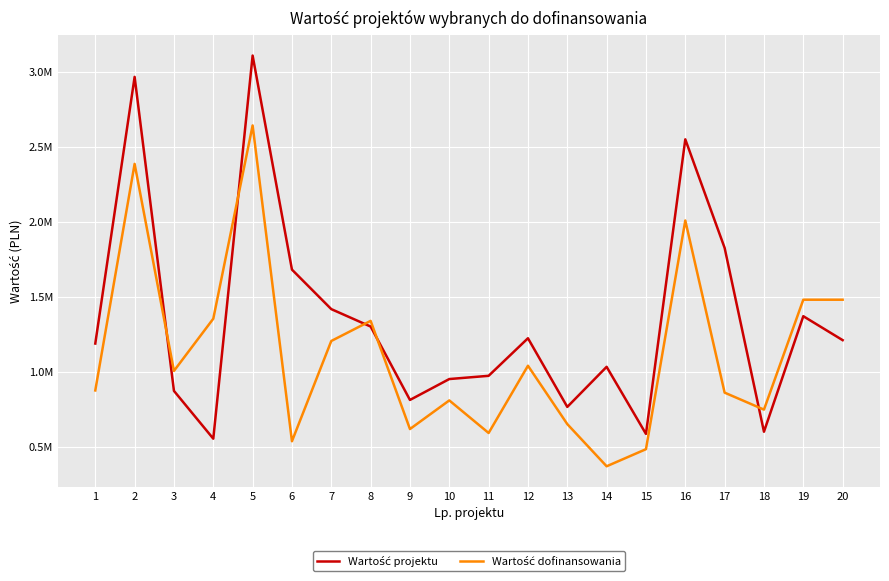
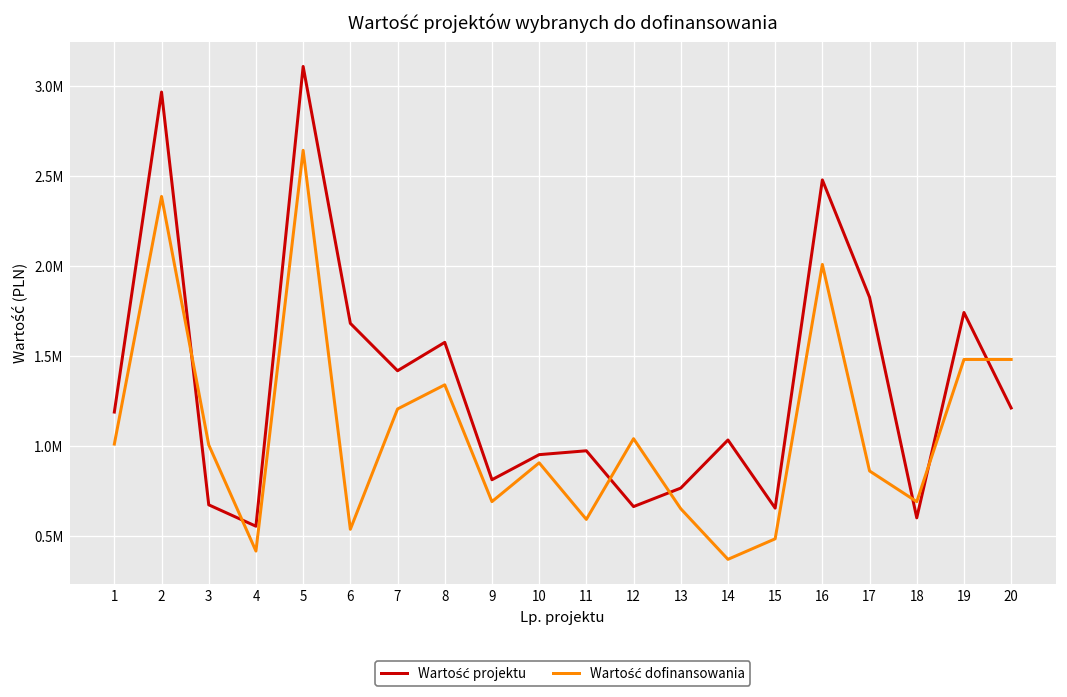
Wartość dofinansowania, 1: 870000 -> 1010000
Wartość projektu, 3: 870000 -> 670000
Wartość dofinansowania, 4: 1350000 -> 410000
Wartość projektu, 8: 1300000 -> 1570000
Wartość dofinansowania, 9: 620000 -> 690000
Wartość dofinansowania, 10: 810000 -> 900000
Wartość projektu, 12: 1220000 -> 660000
Wartość projektu, 15: 580000 -> 650000
Wartość projektu, 16: 2550000 -> 2480000
Wartość dofinansowania, 18: 750000 -> 690000
Wartość projektu, 19: 1370000 -> 1740000
